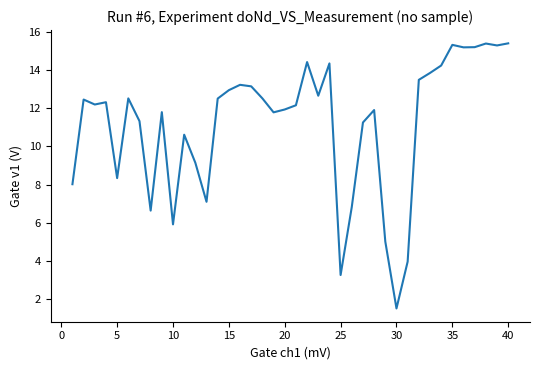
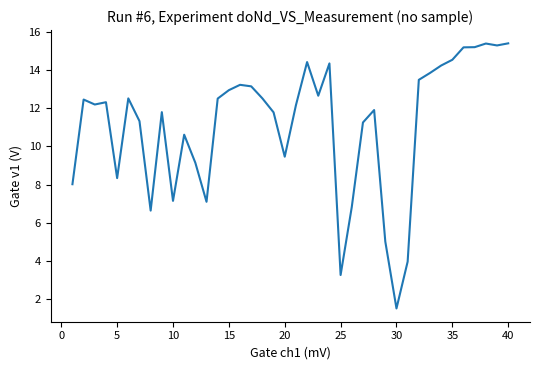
10: 5.9 -> 7.2
20: 11.9 -> 9.5
35: 15.3 -> 14.5
